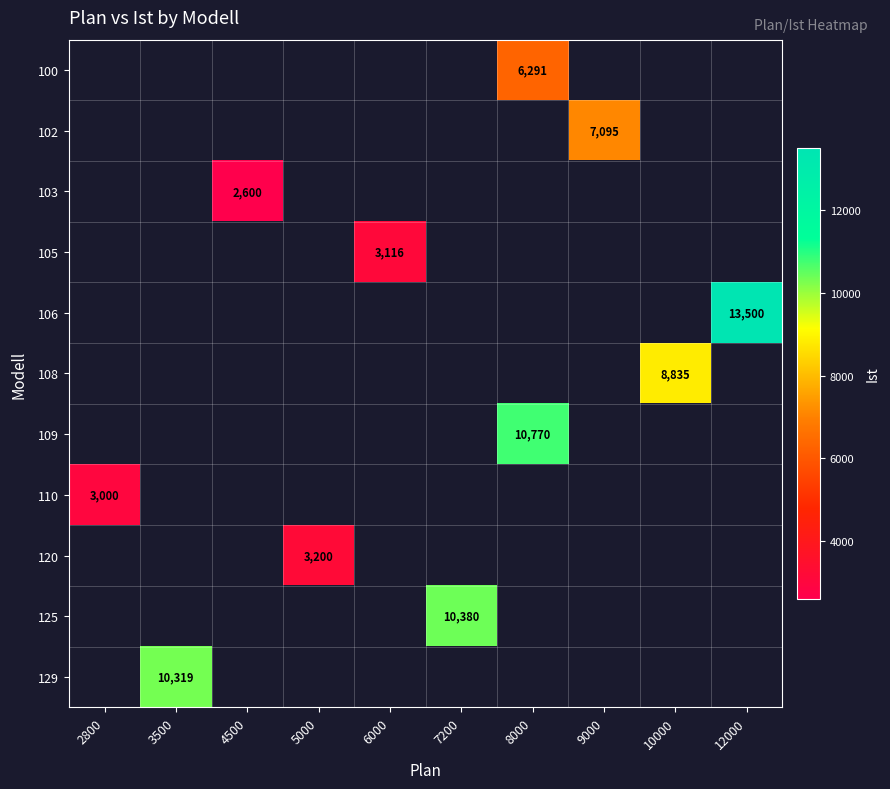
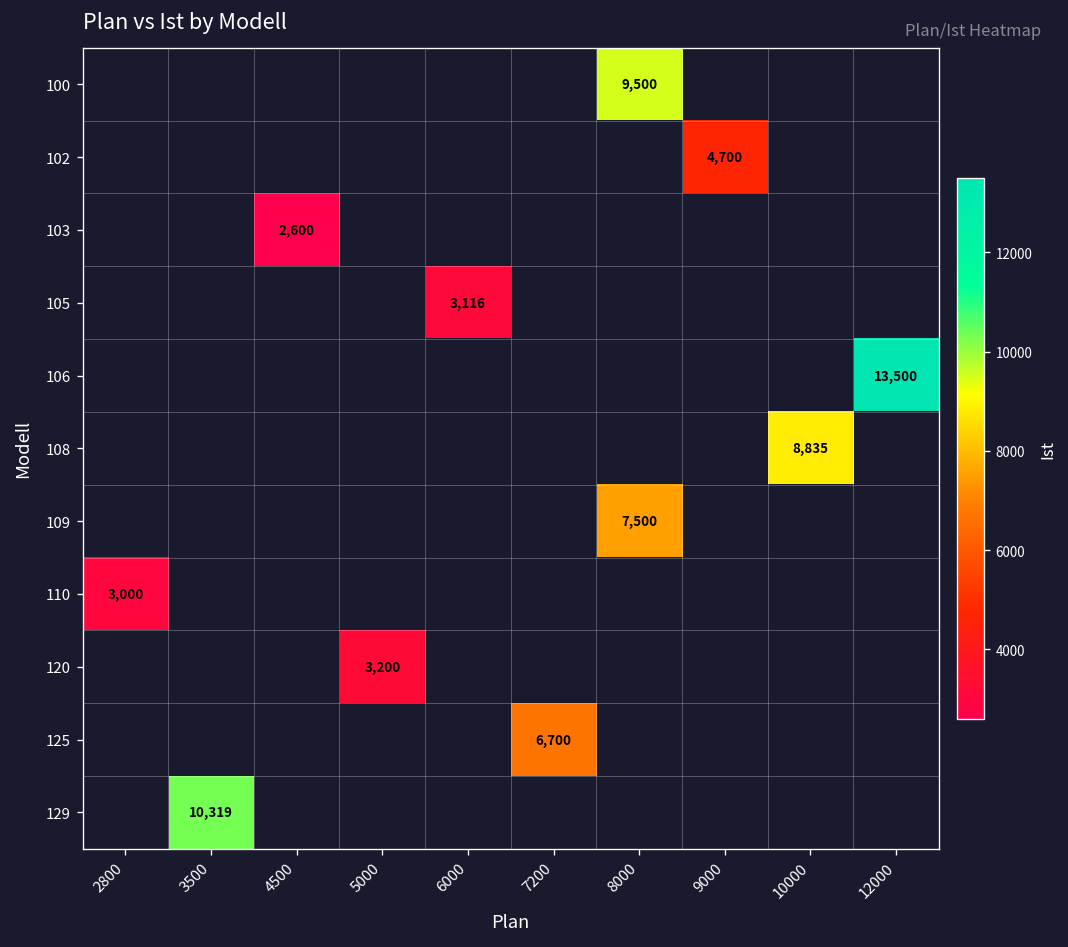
100, 8000: 6,291 -> 9,500
102, 9000: 7,095 -> 4,700
109, 8000: 10,770 -> 7,500
125, 7200: 10,380 -> 6,700
